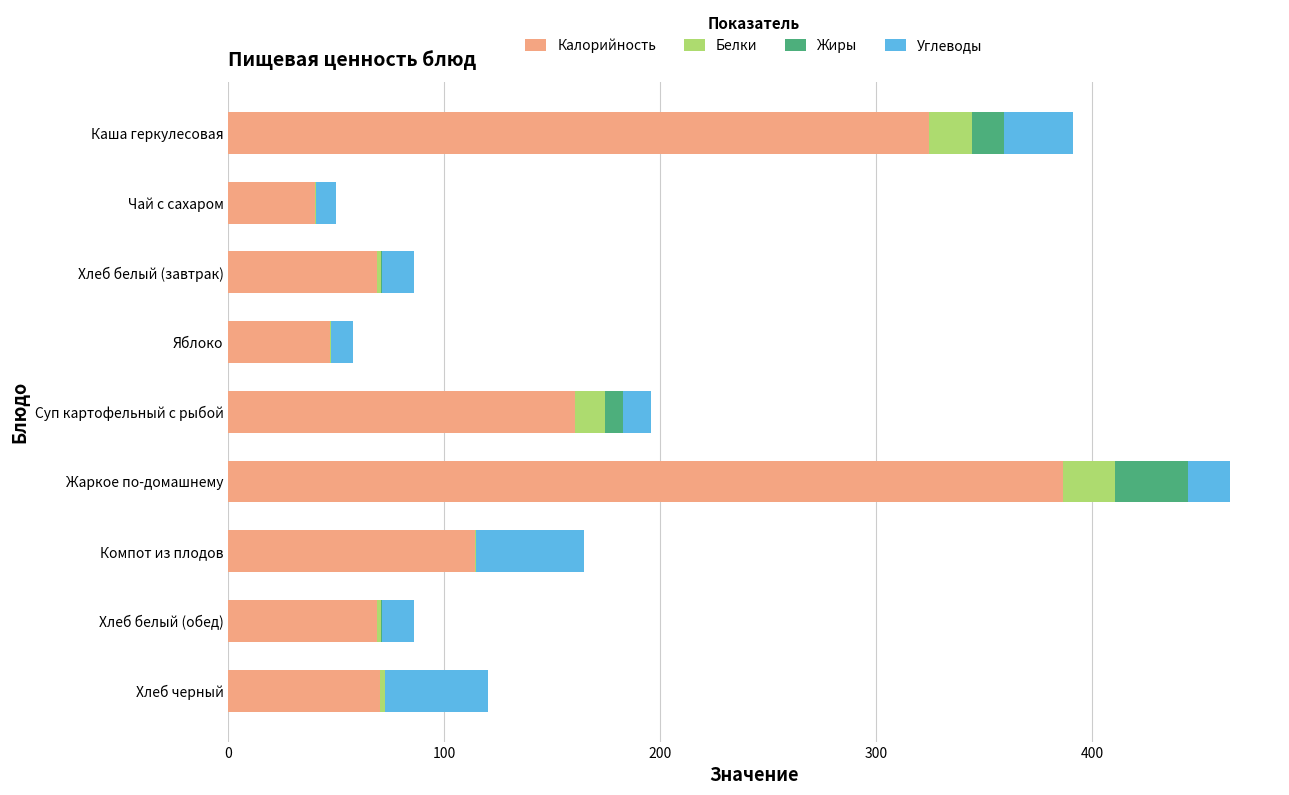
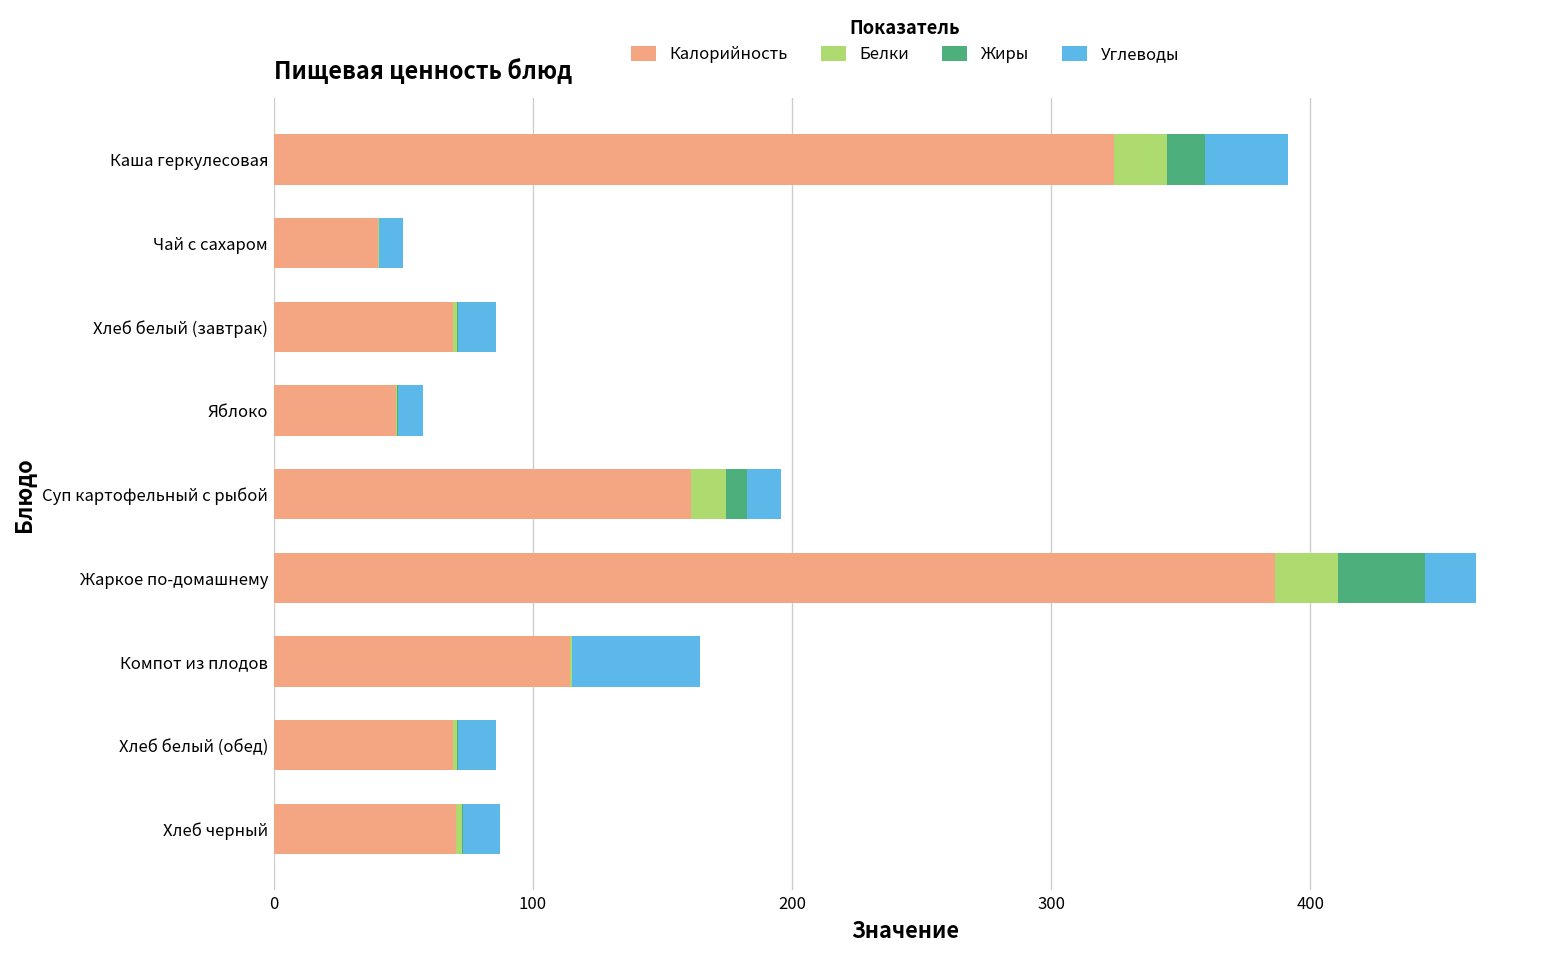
Углеводы, Хлеб черный: 47 -> 14
